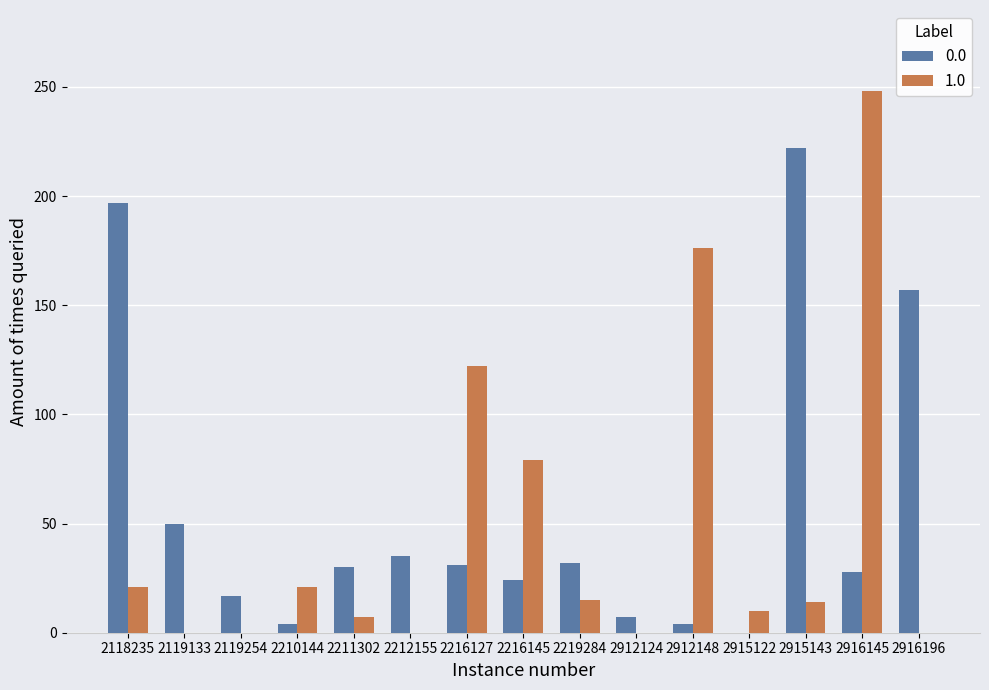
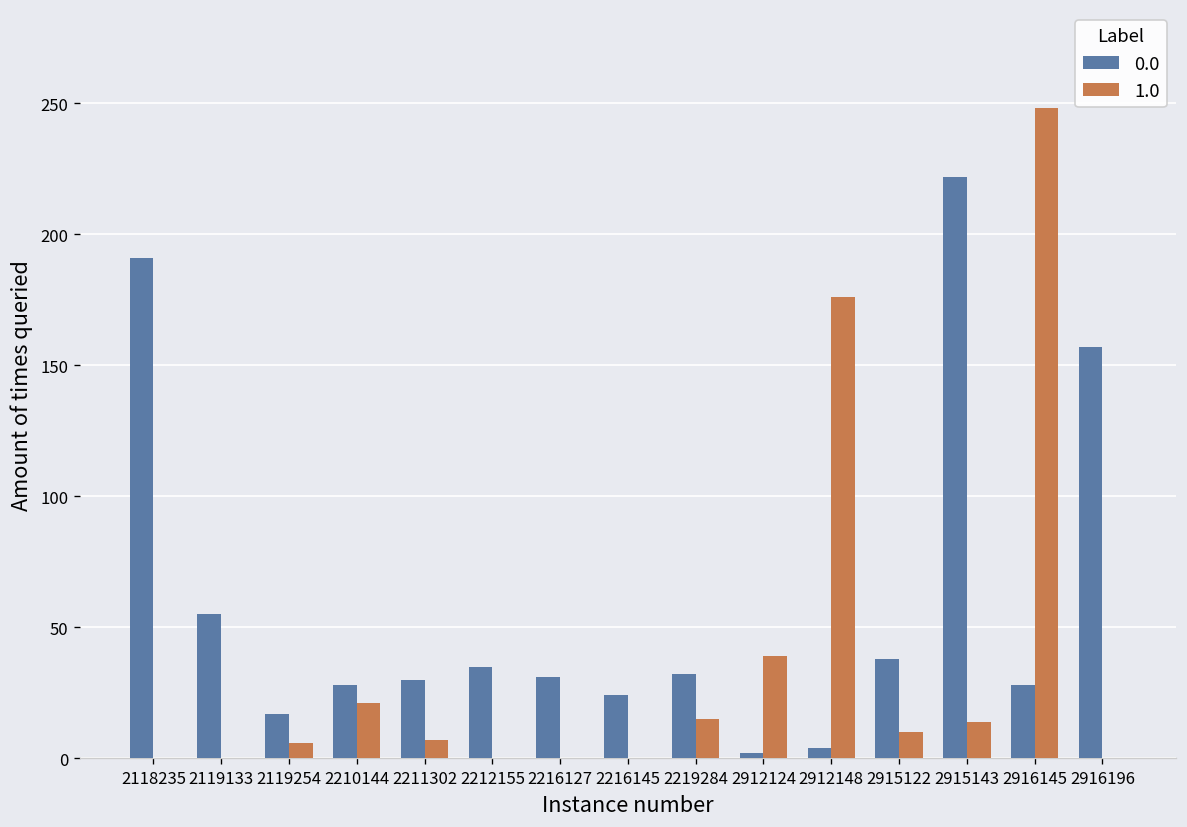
0.0, 2118235: 197 -> 191
1.0, 2118235: 21 -> 0
0.0, 2119133: 50 -> 55
1.0, 2119254: 0 -> 6
0.0, 2210144: 4 -> 28
1.0, 2216127: 122 -> 0
1.0, 2216145: 79 -> 0
0.0, 2912124: 7 -> 2
1.0, 2912124: 0 -> 39
0.0, 2915122: 0 -> 38
